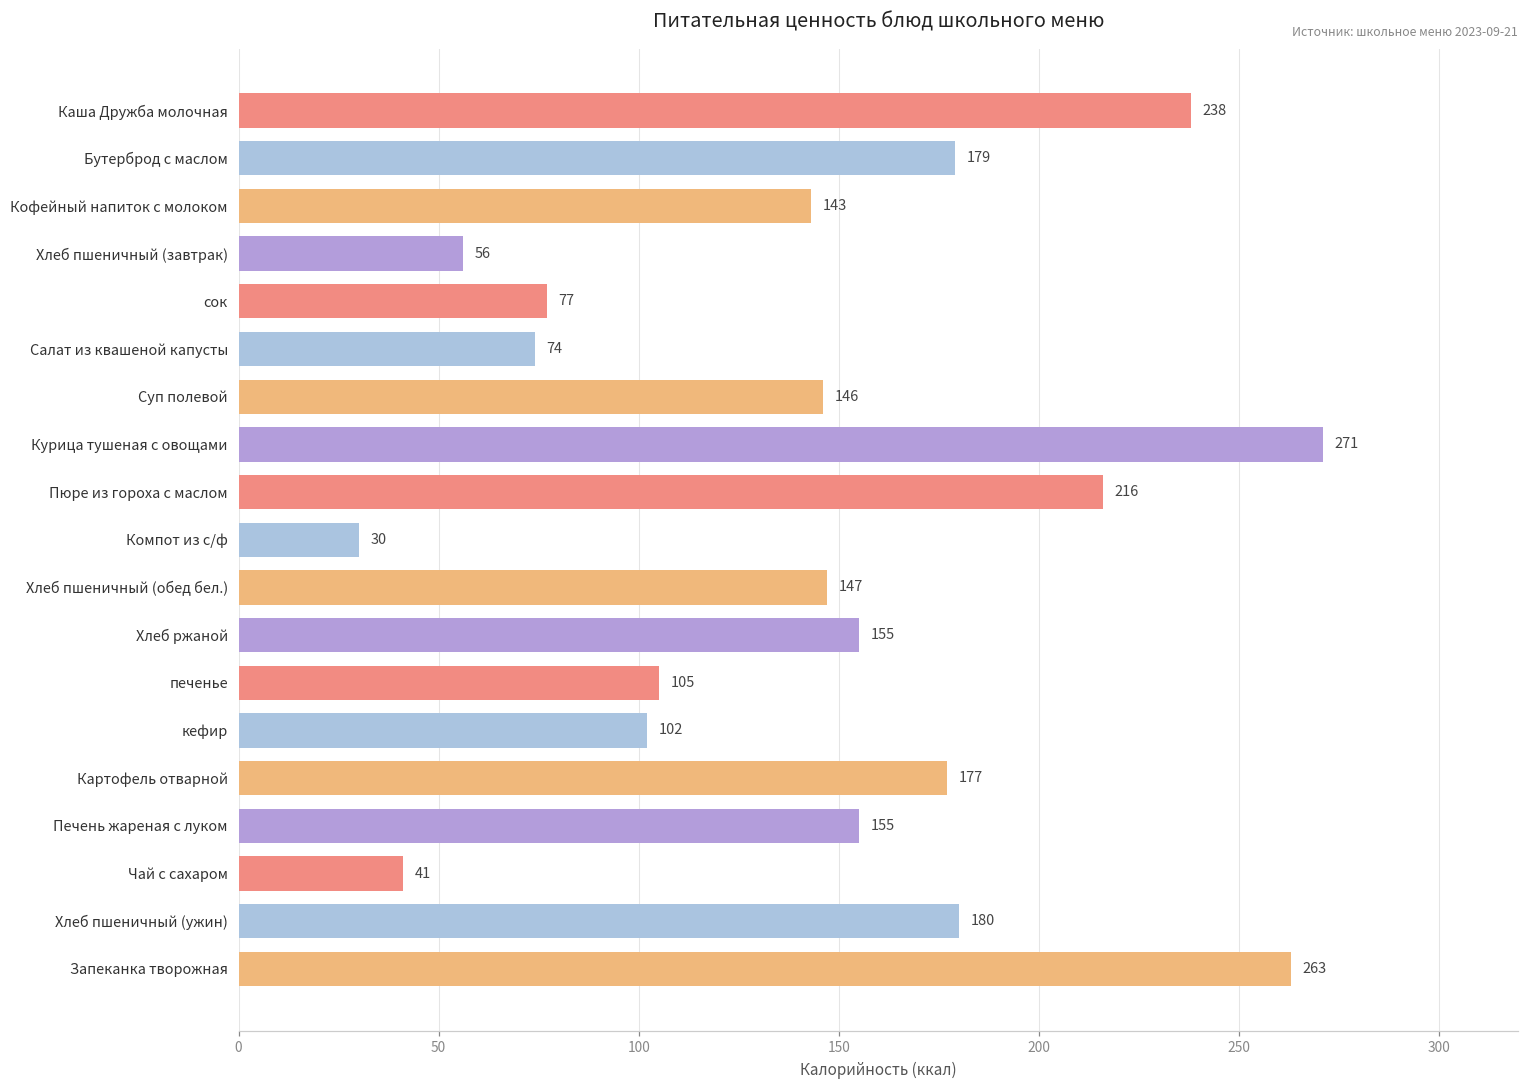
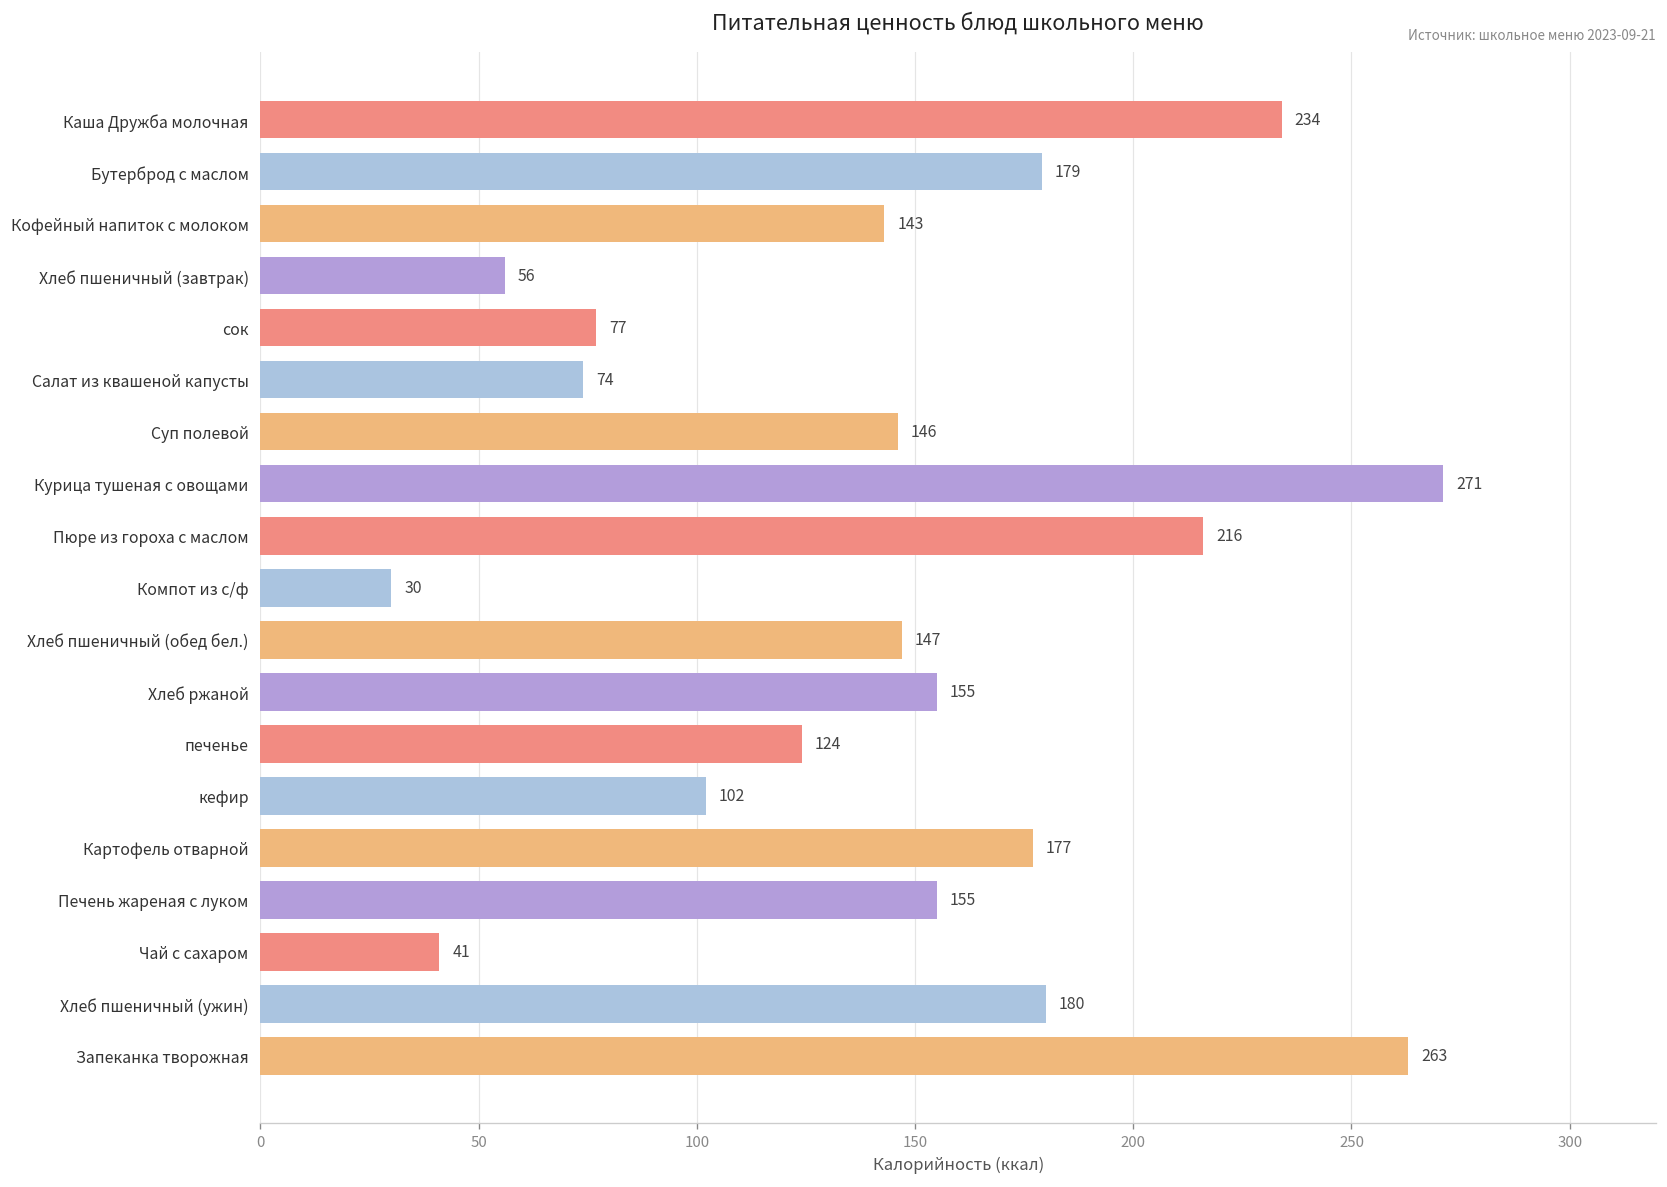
Каша Дружба молочная: 238 -> 234
печенье: 105 -> 124
